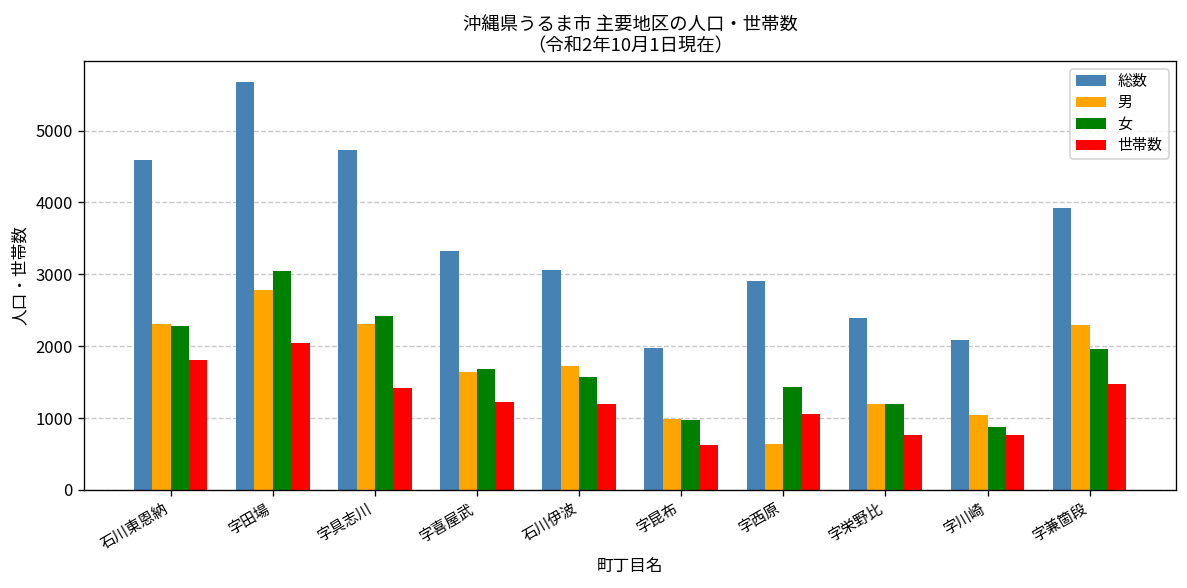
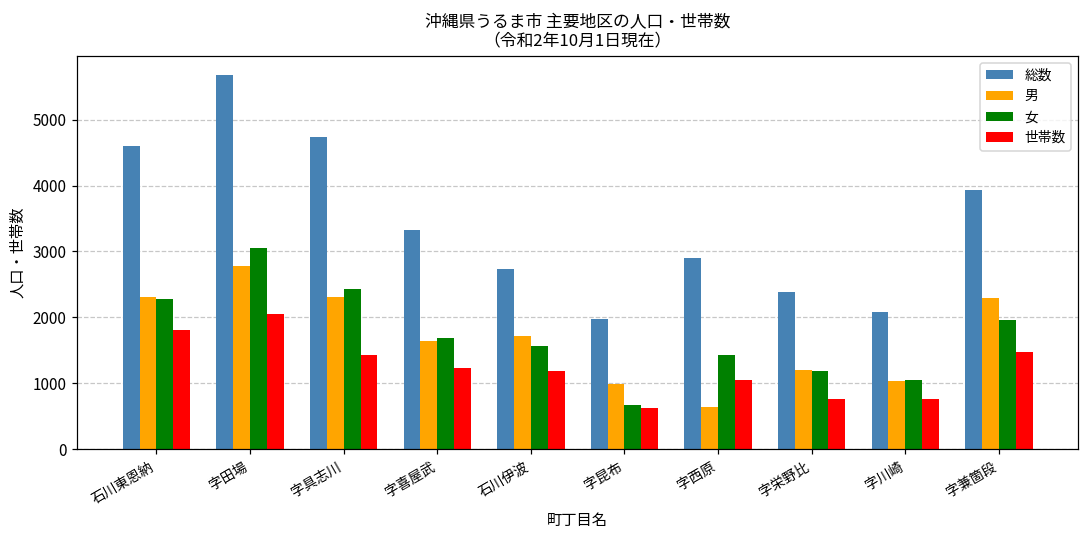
総数, 石川伊波: 3100 -> 2700
女, 字昆布: 1000 -> 700
女, 字川崎: 900 -> 1000
